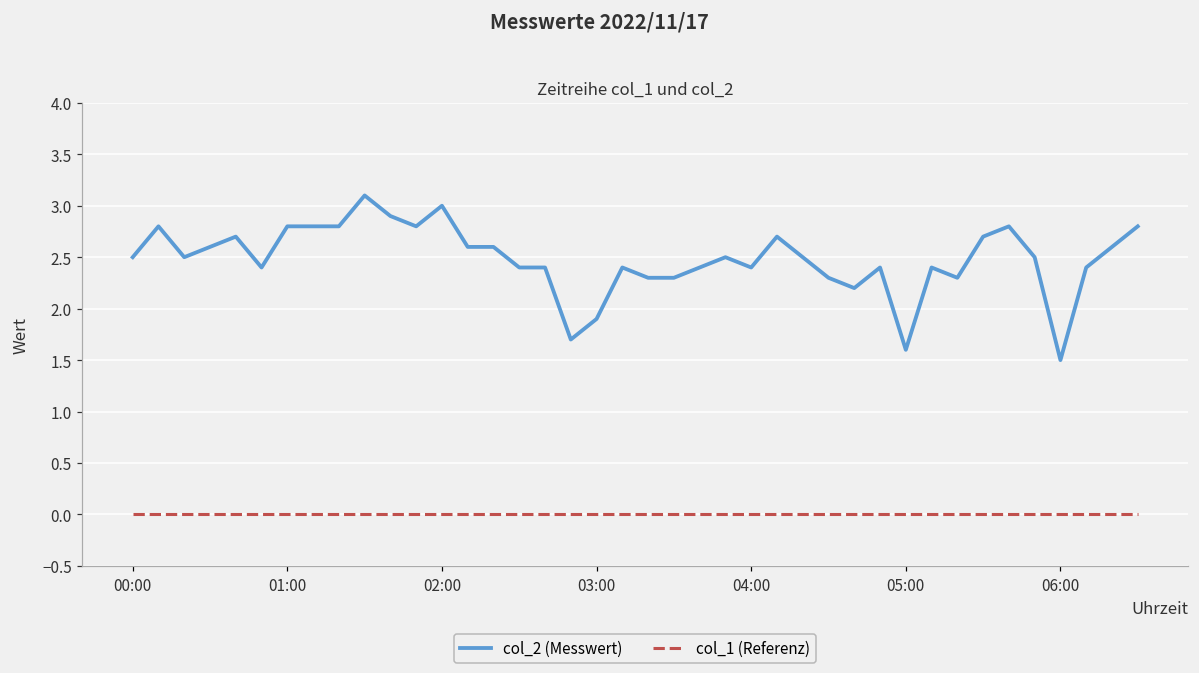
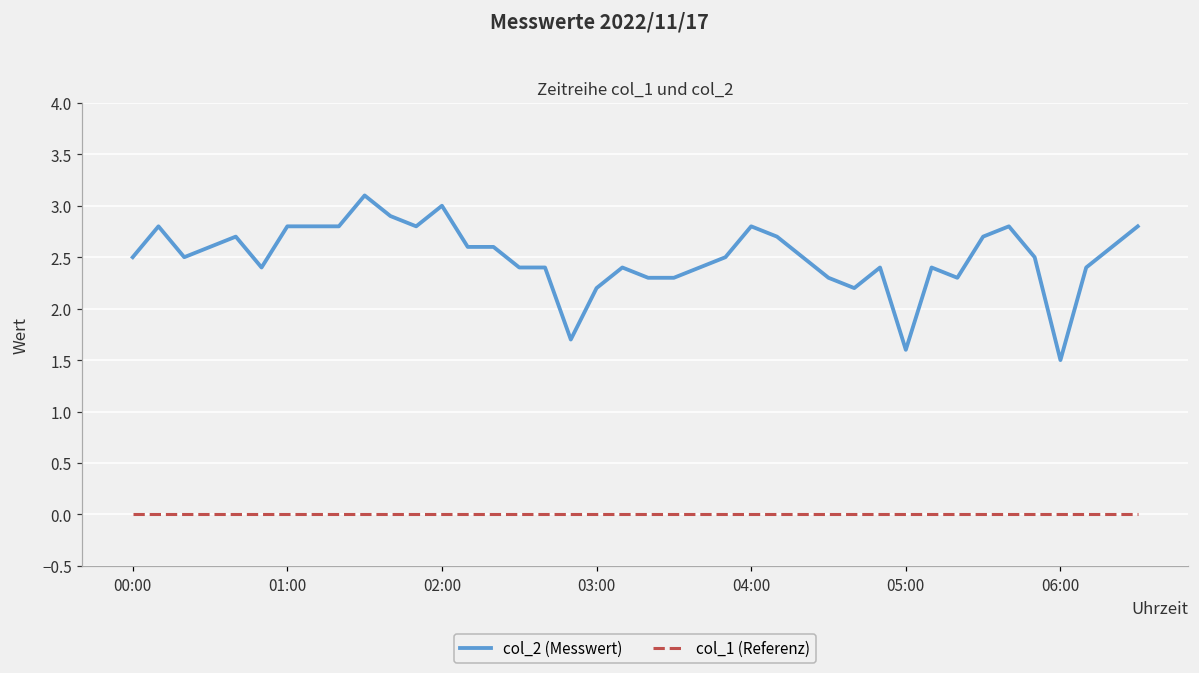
col_2 (Messwert), 03:00: 1.9 -> 2.2
col_2 (Messwert), 04:00: 2.4 -> 2.8
